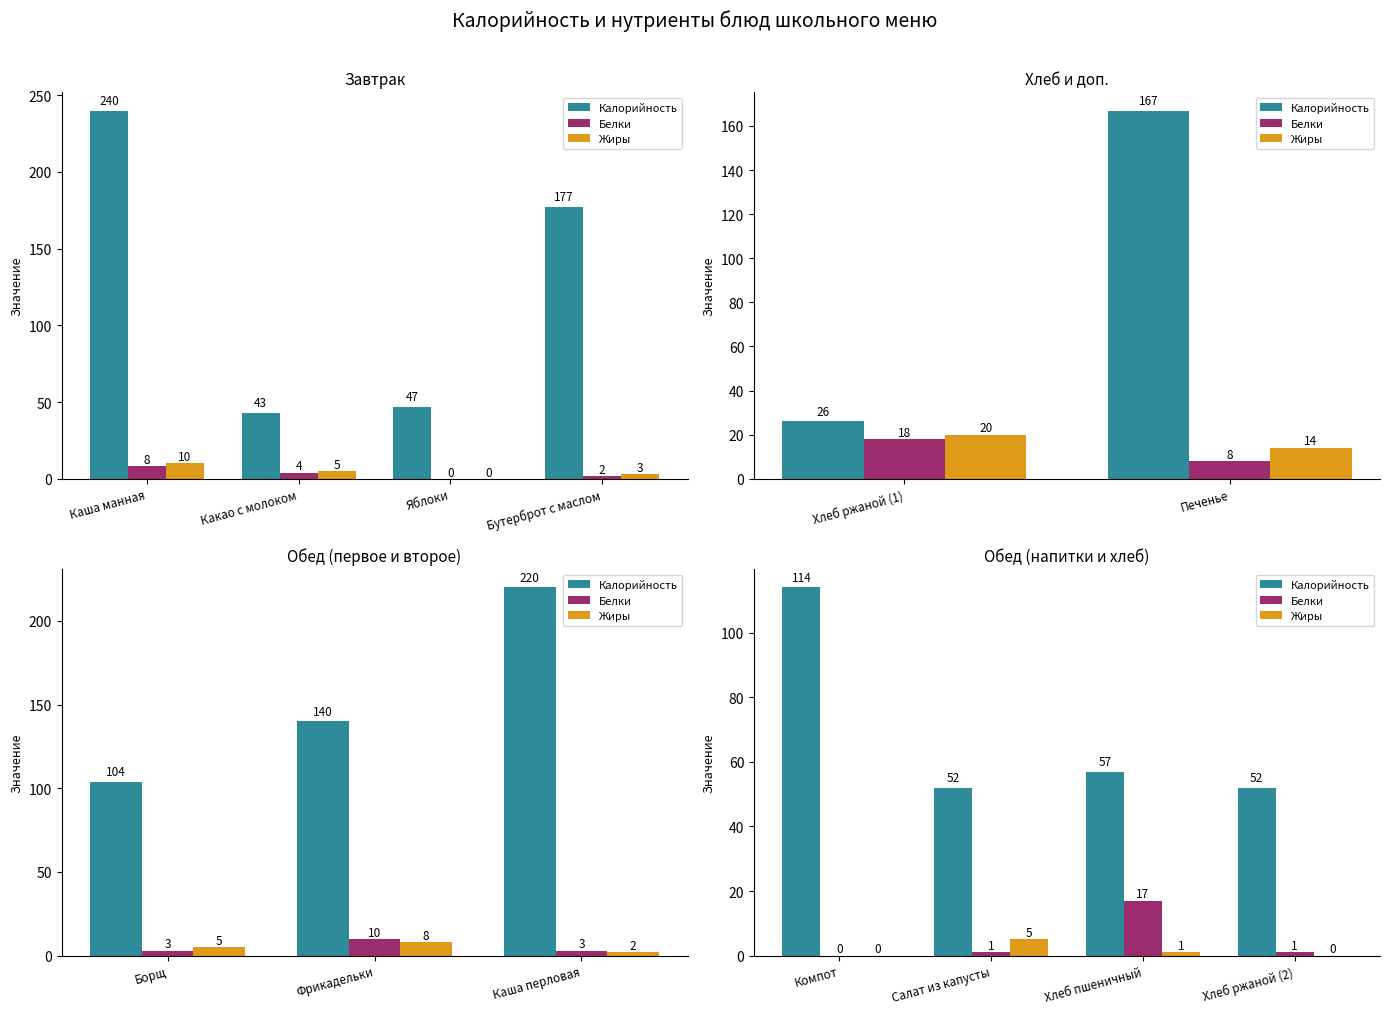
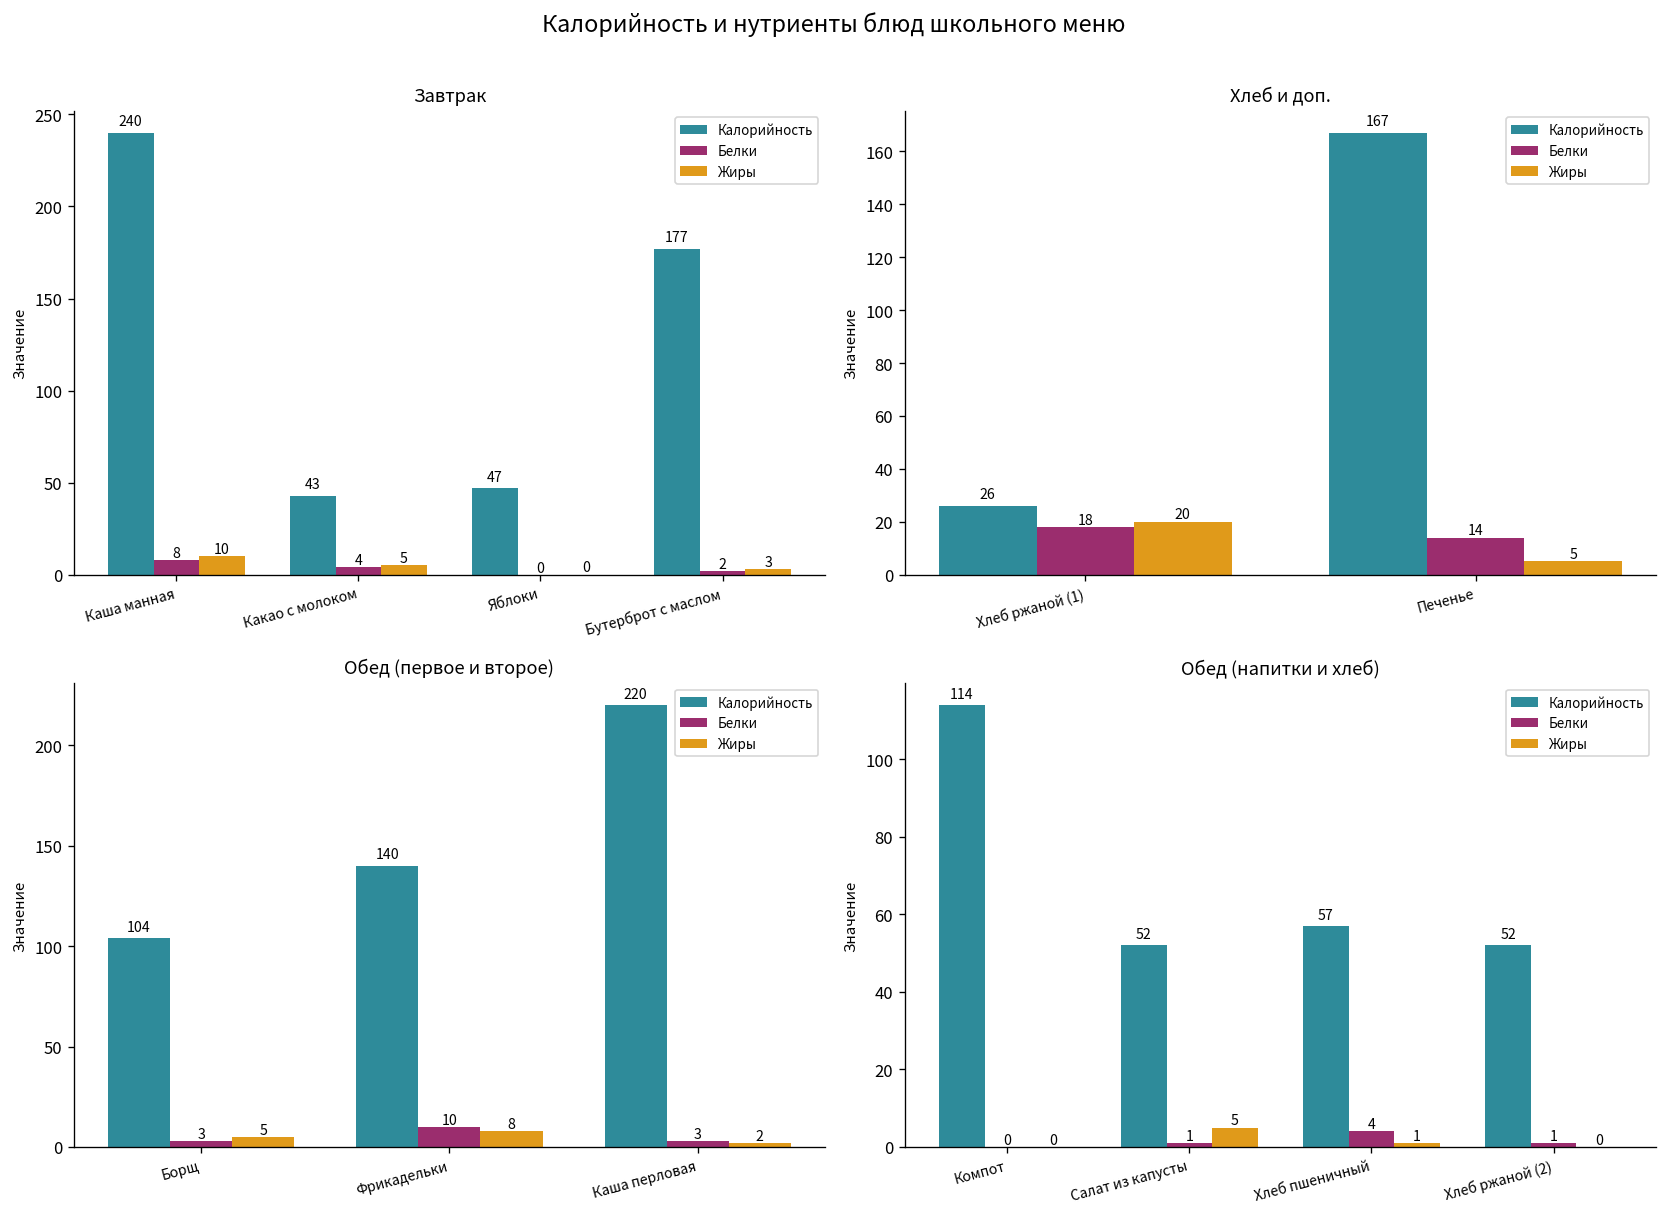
Хлеб и доп., Белки, Печенье: 8 -> 14
Хлеб и доп., Жиры, Печенье: 14 -> 5
Обед (напитки и хлеб), Белки, Хлеб пшеничный: 17 -> 4
